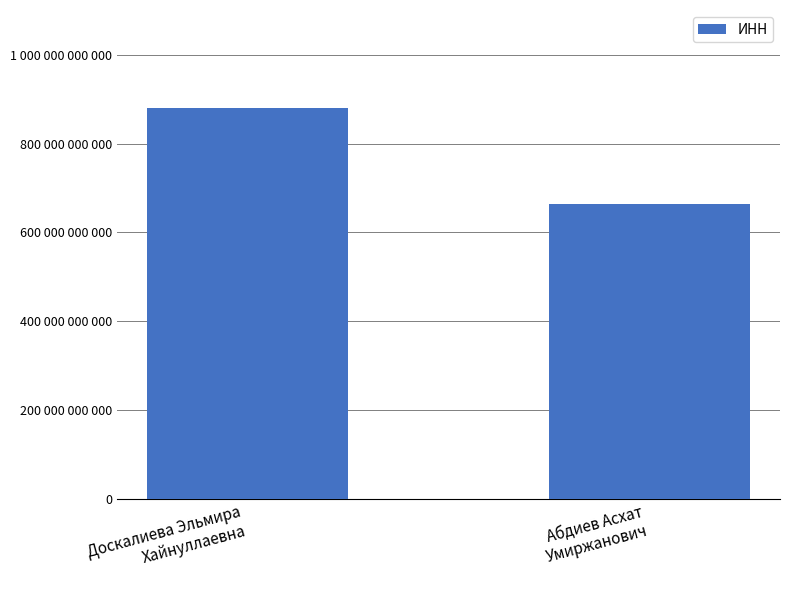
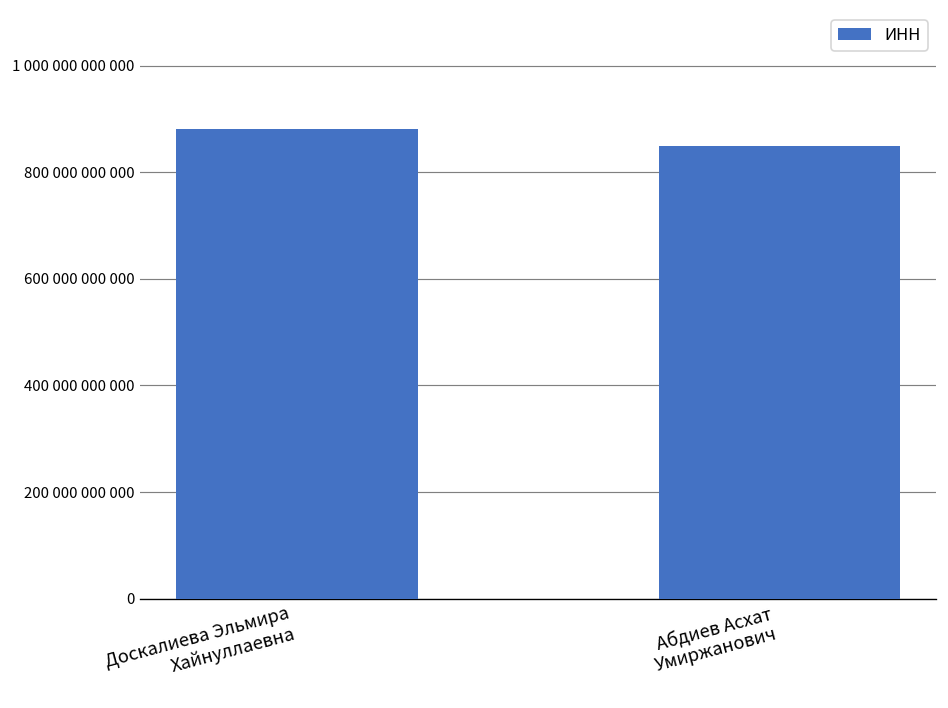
Абдиев Асхат Умиржанович: 660000000000 -> 850000000000
